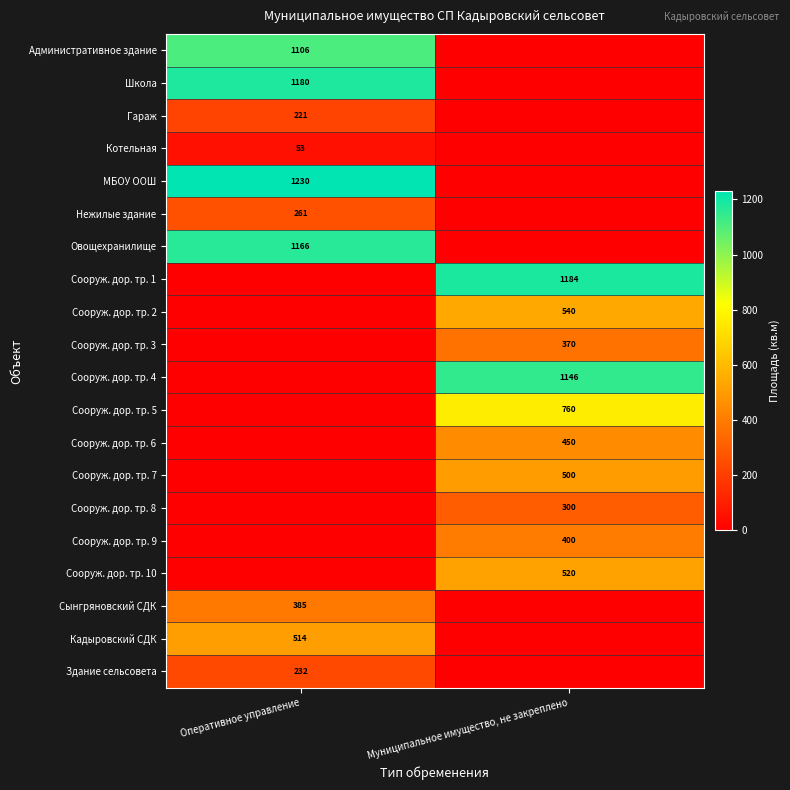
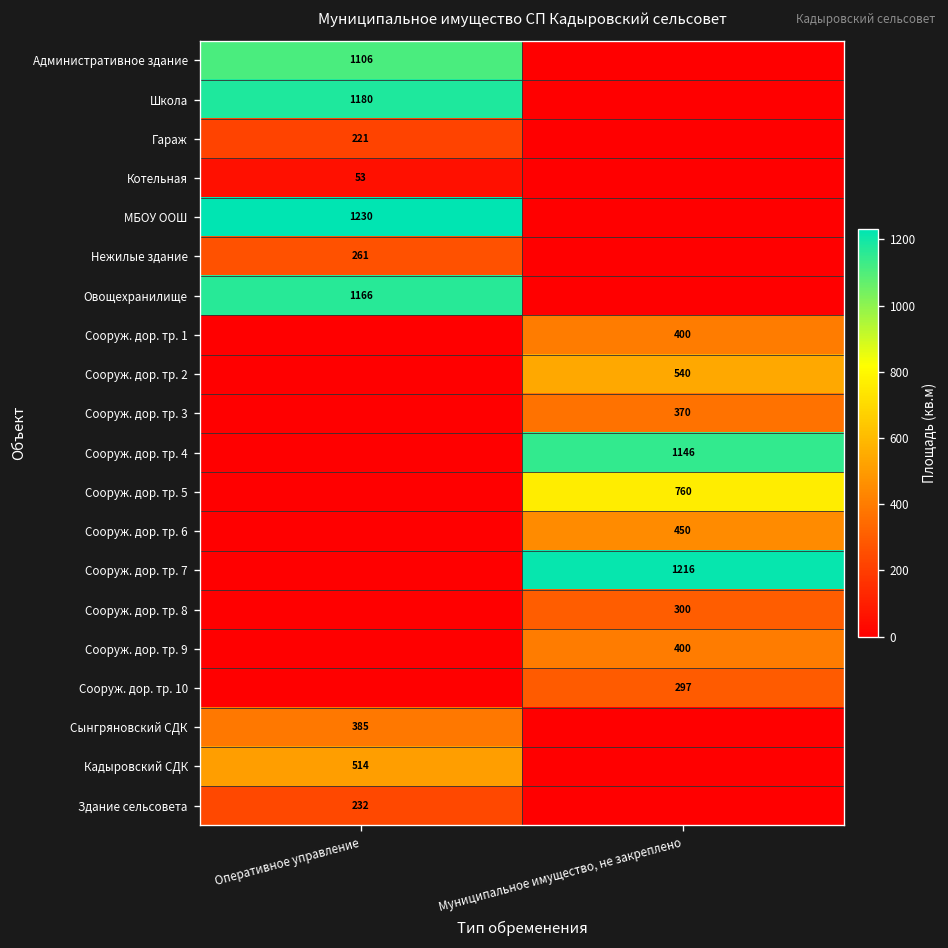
Сооруж. дор. тр. 1, Муниципальное имущество, не закреплено: 1184 -> 400
Сооруж. дор. тр. 7, Муниципальное имущество, не закреплено: 500 -> 1216
Сооруж. дор. тр. 10, Муниципальное имущество, не закреплено: 520 -> 297
